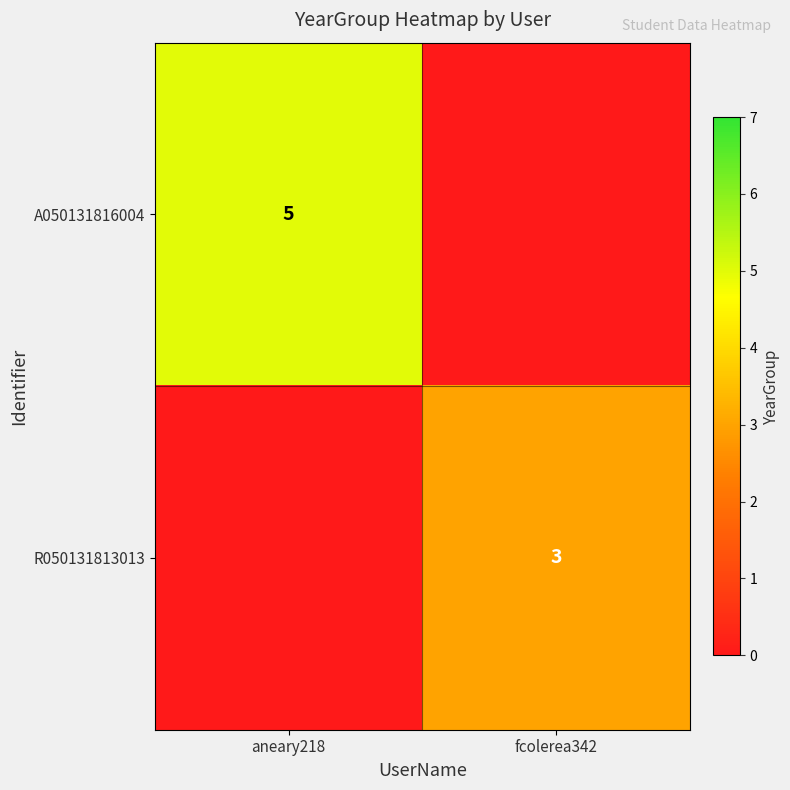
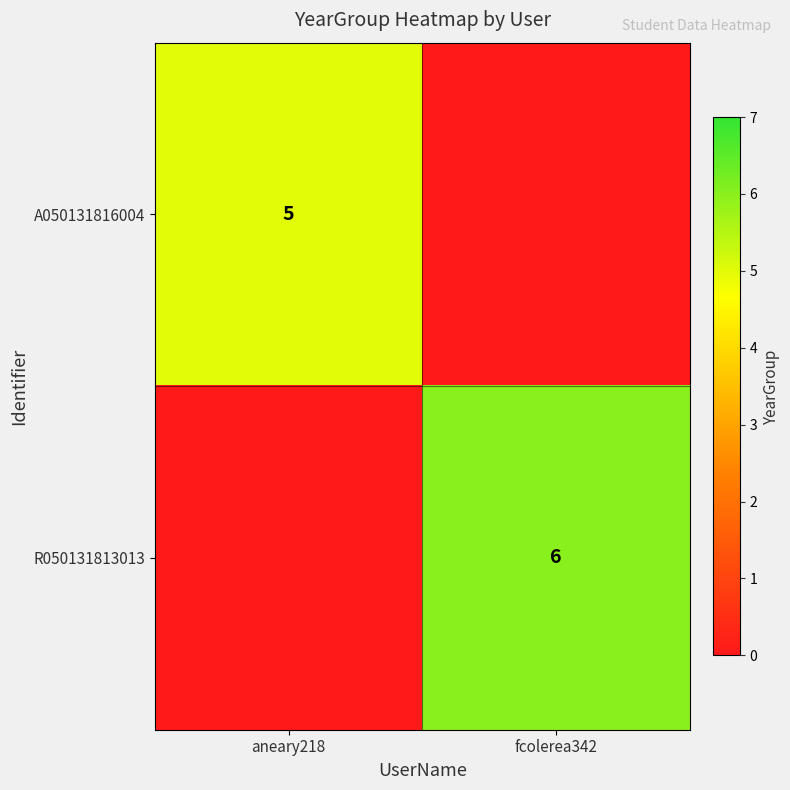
R050131813013, fcolerea342: 3 -> 6
